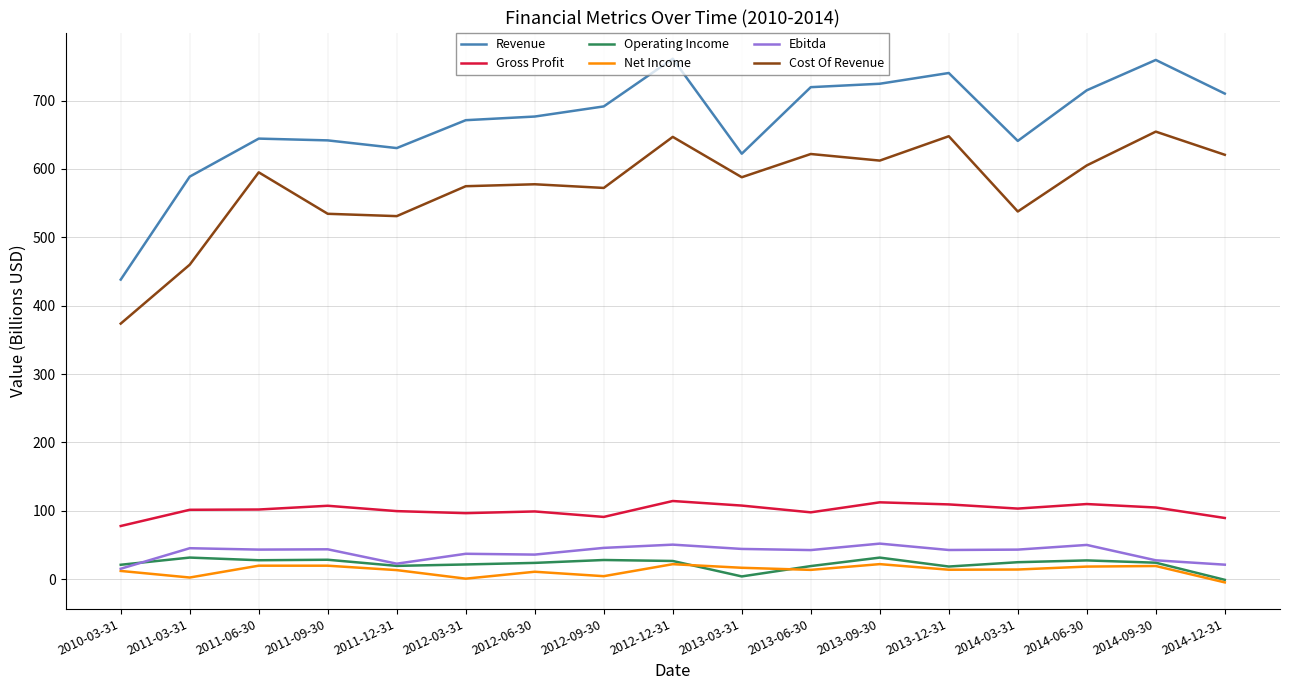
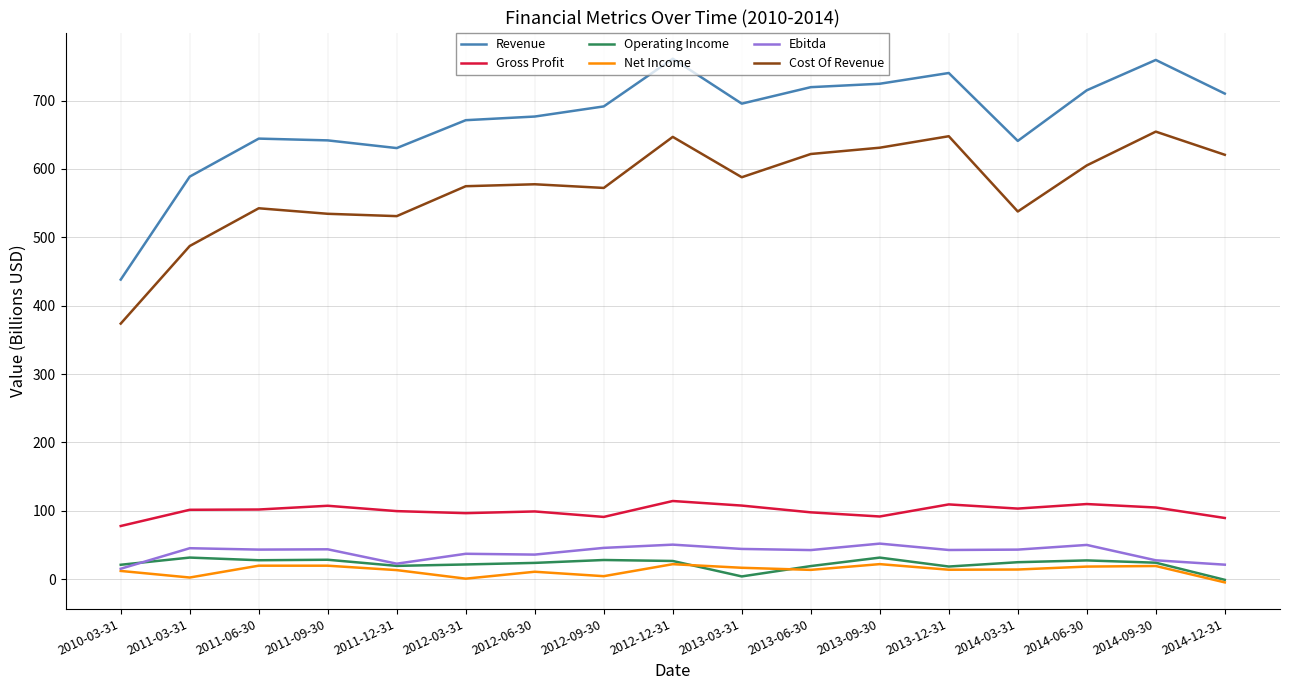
Cost Of Revenue, 2011-03-31: 460 -> 490
Cost Of Revenue, 2011-06-30: 600 -> 540
Revenue, 2013-03-31: 620 -> 700
Gross Profit, 2013-09-30: 110 -> 90
Cost Of Revenue, 2013-09-30: 610 -> 630
